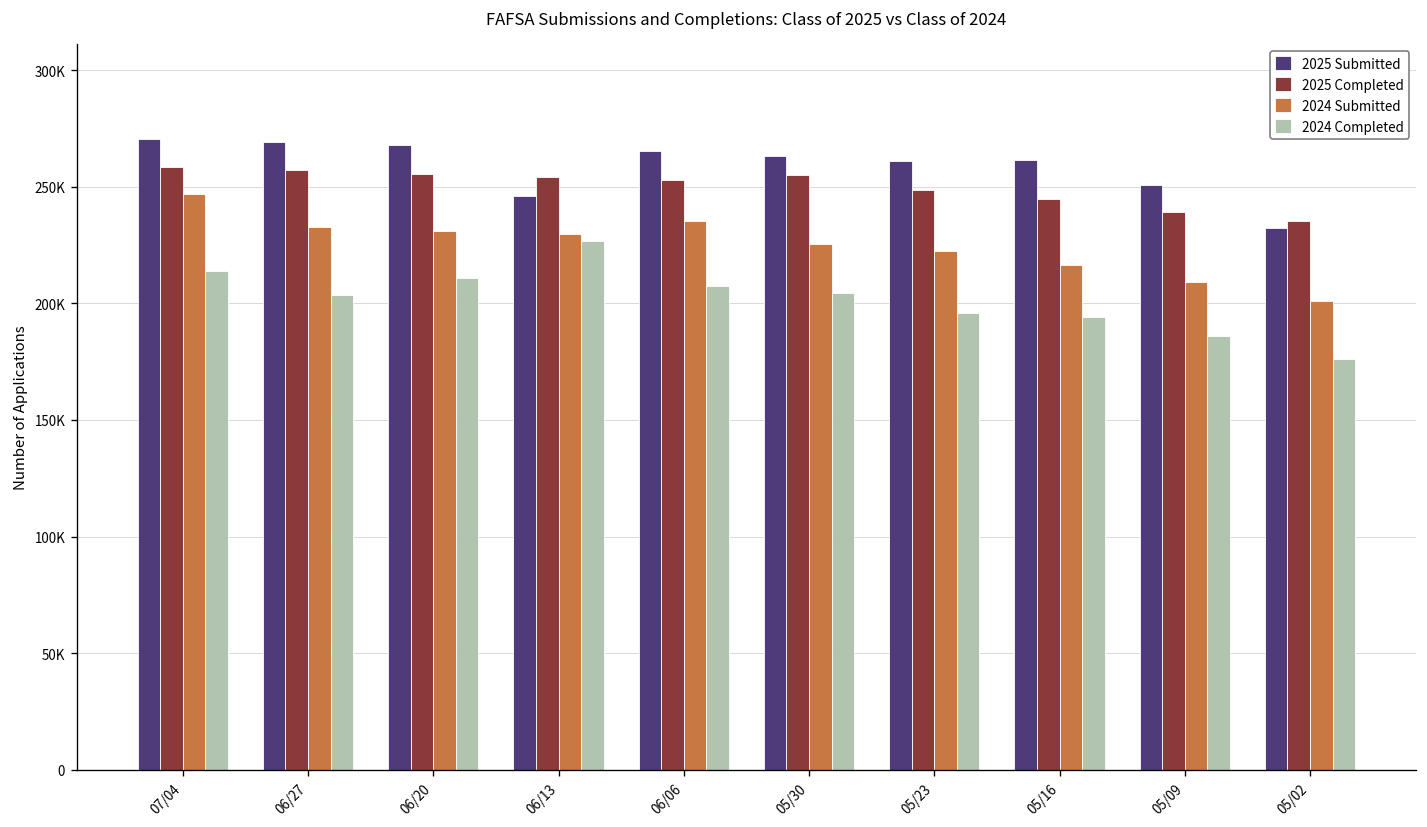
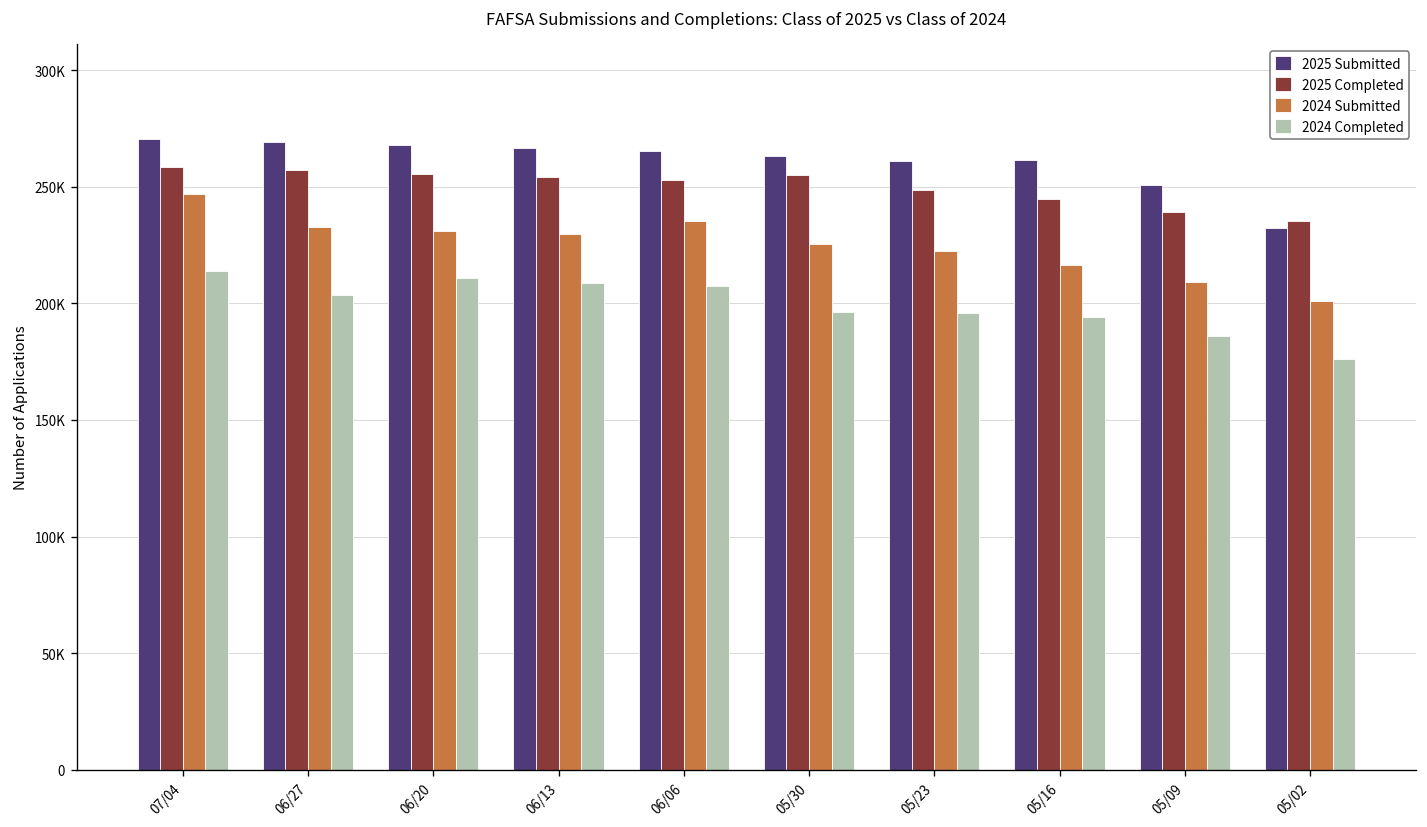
2025 Submitted, 06/13: 246000 -> 266000
2024 Completed, 06/13: 227000 -> 209000
2024 Completed, 05/30: 204000 -> 196000
